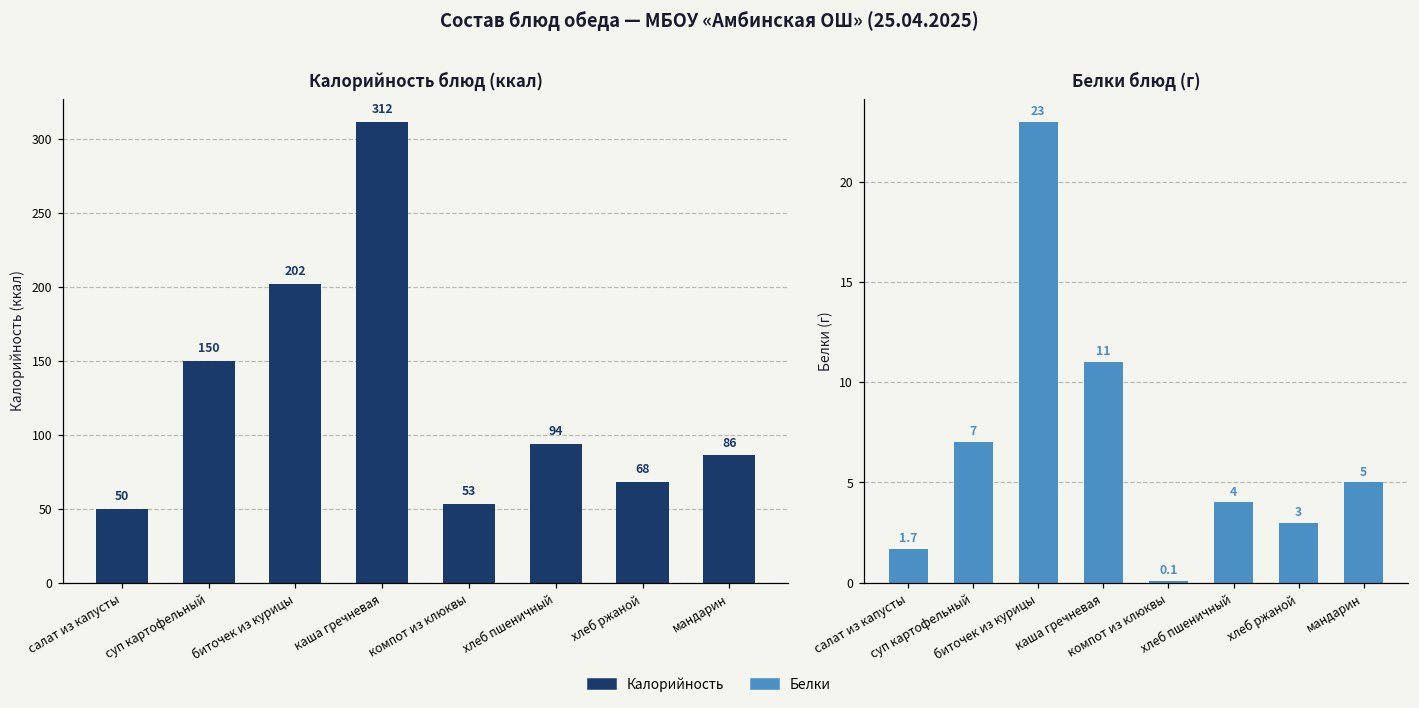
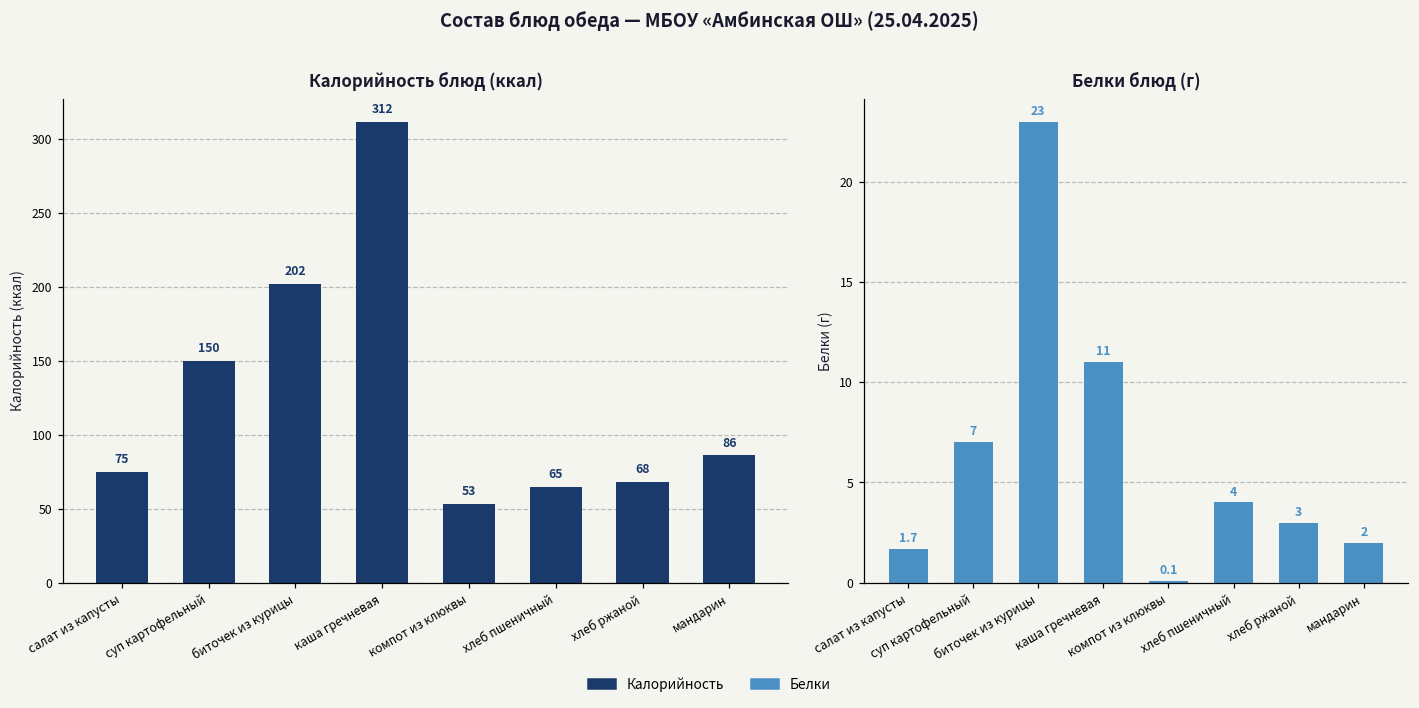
Калорийность блюд (ккал), салат из капусты: 50 -> 75
Калорийность блюд (ккал), хлеб пшеничный: 94 -> 65
Белки блюд (г), мандарин: 5 -> 2
